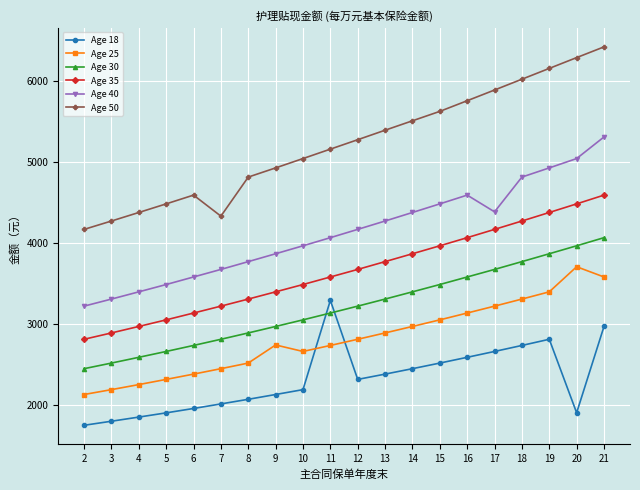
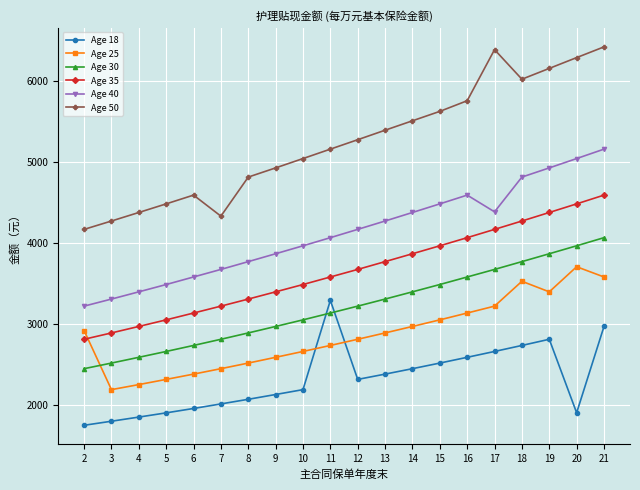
Age 25, 2: 2100 -> 2900
Age 25, 9: 2700 -> 2600
Age 50, 17: 5900 -> 6400
Age 25, 18: 3300 -> 3500
Age 40, 21: 5300 -> 5200
